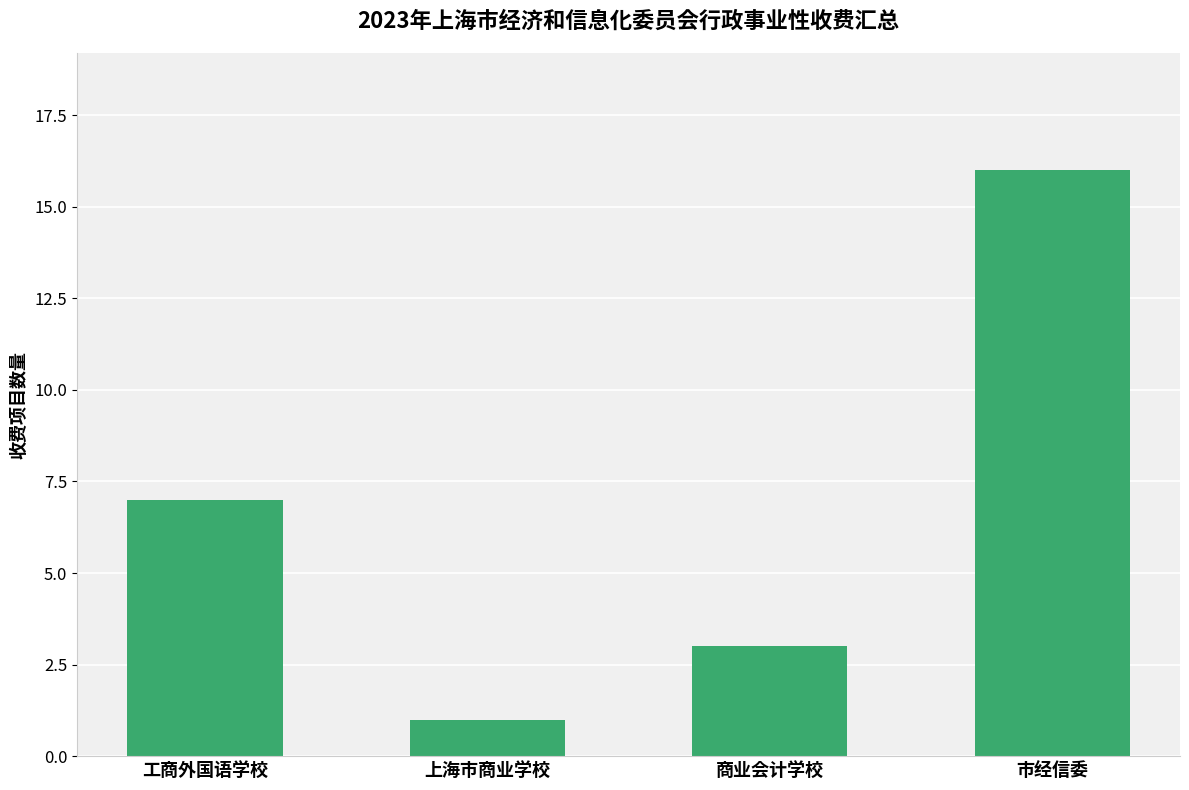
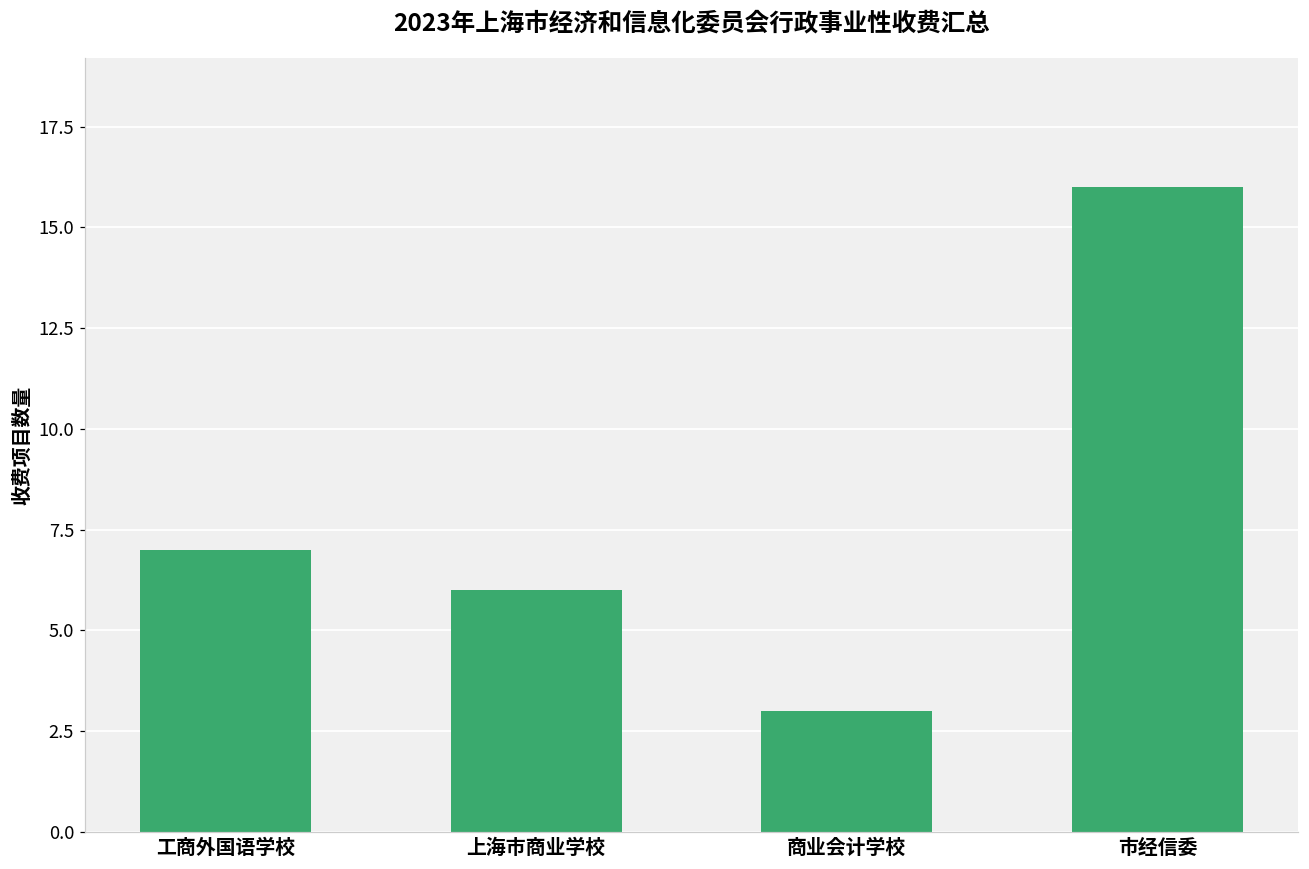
上海市商业学校: 1 -> 6
